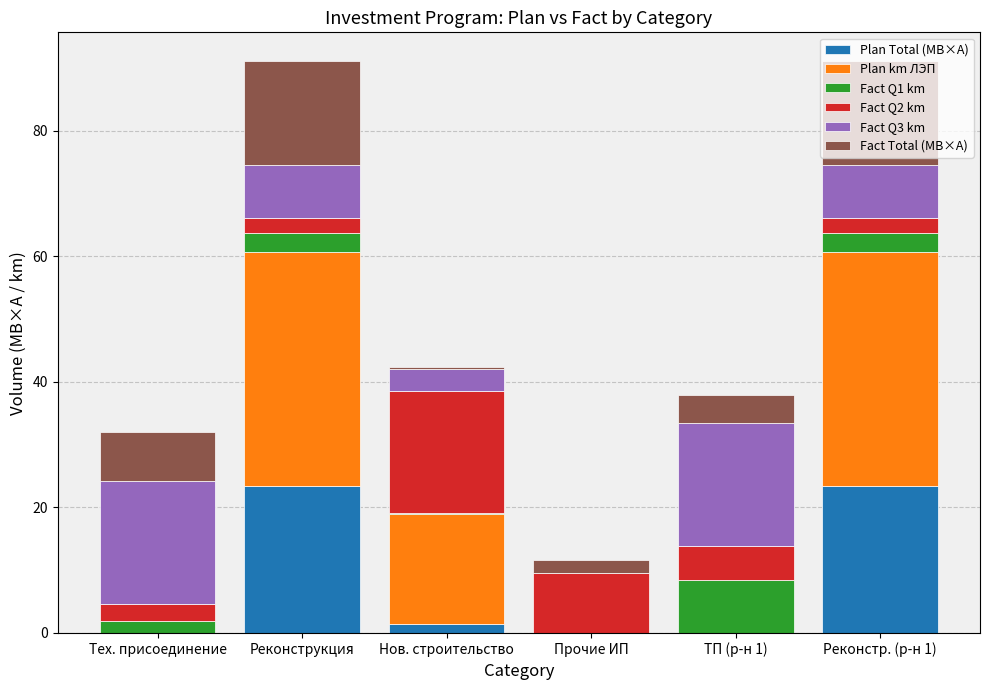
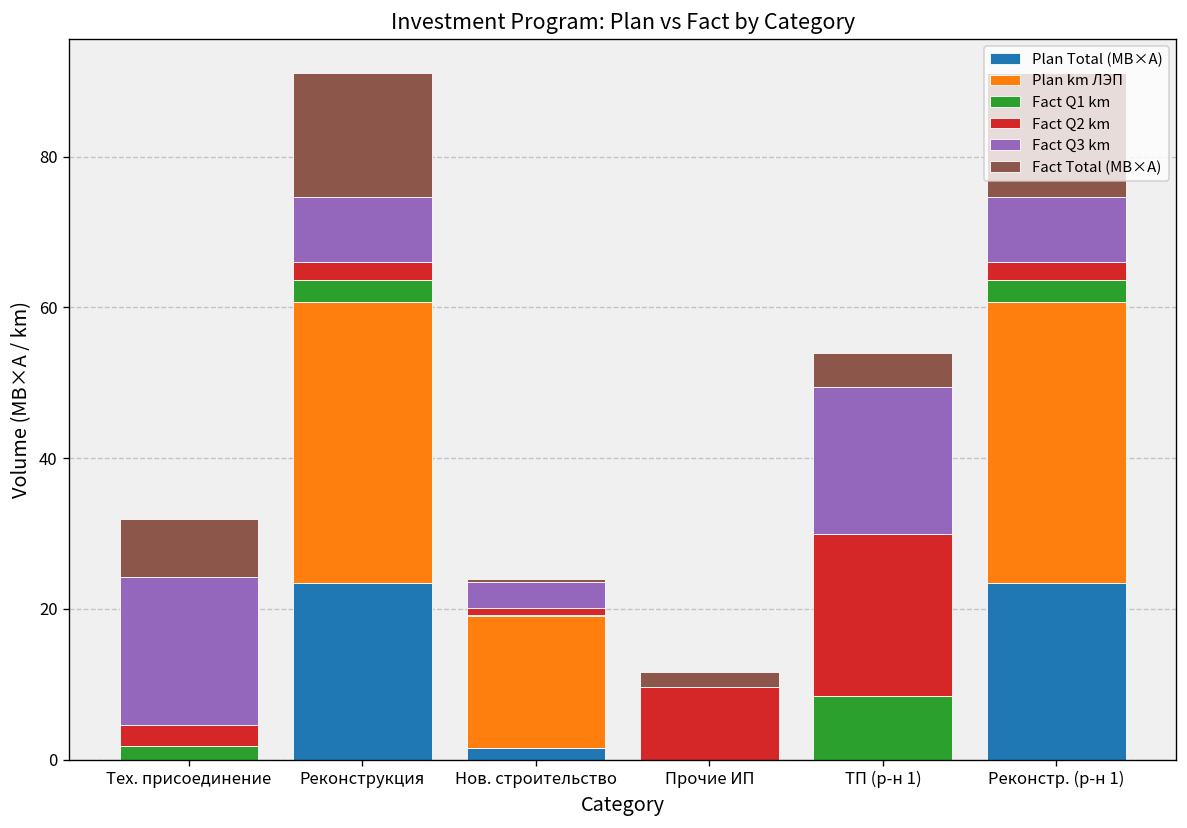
Fact Q2 km, Нов. строительство: 19 -> 1
Fact Q2 km, ТП (р-н 1): 5 -> 21
